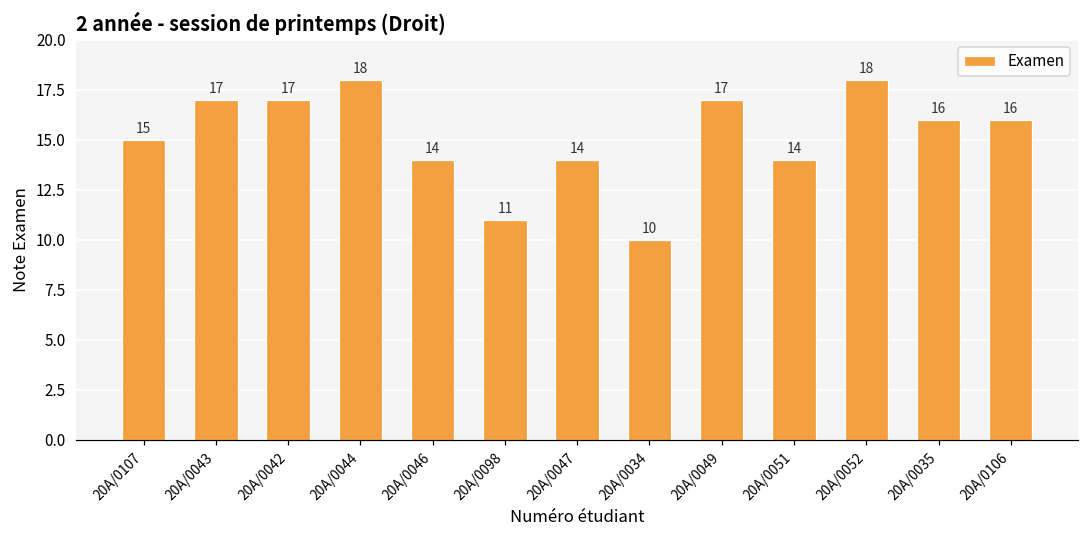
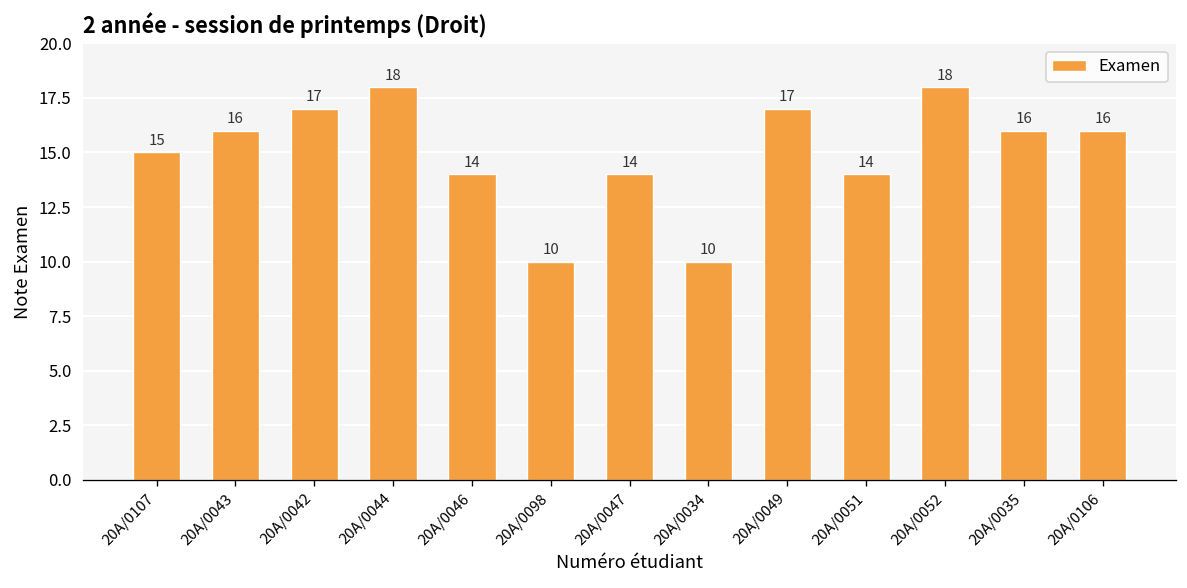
20A/0043: 17 -> 16
20A/0098: 11 -> 10
